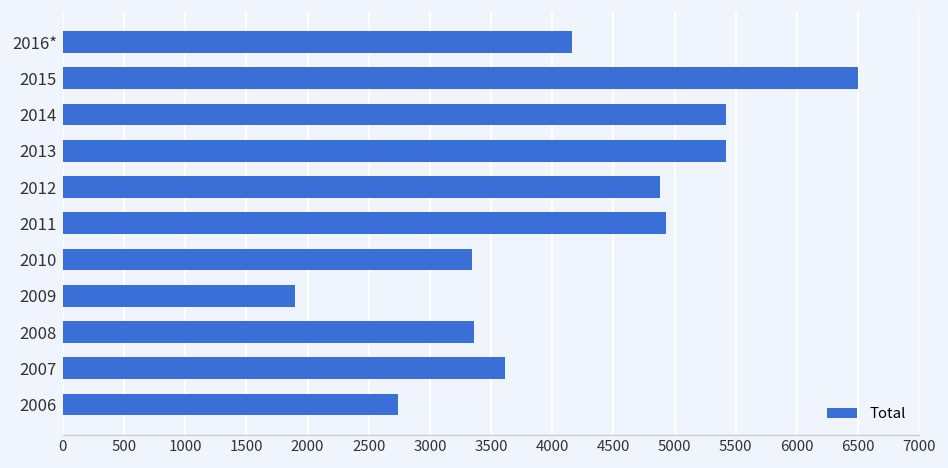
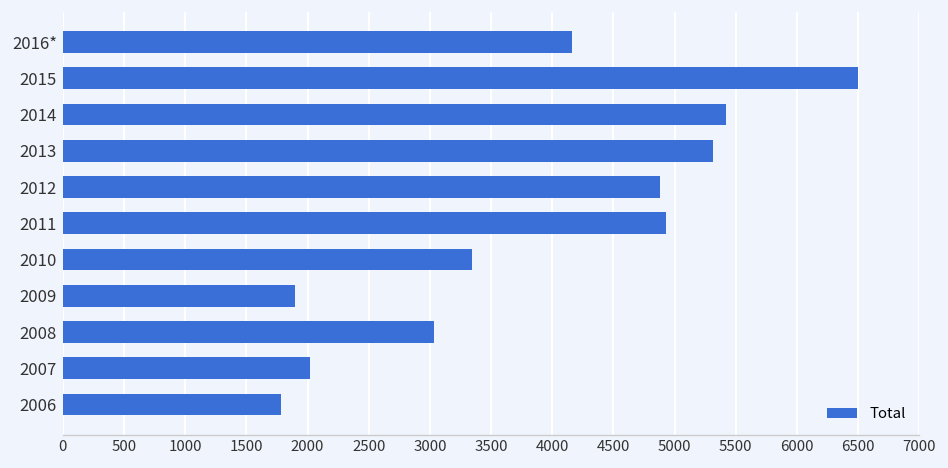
2013: 5420 -> 5310
2008: 3360 -> 3030
2007: 3620 -> 2020
2006: 2740 -> 1790
